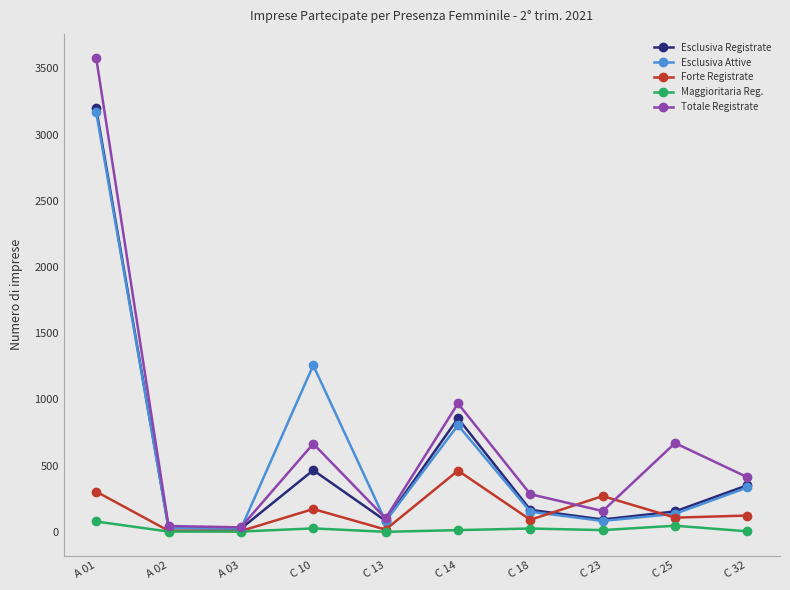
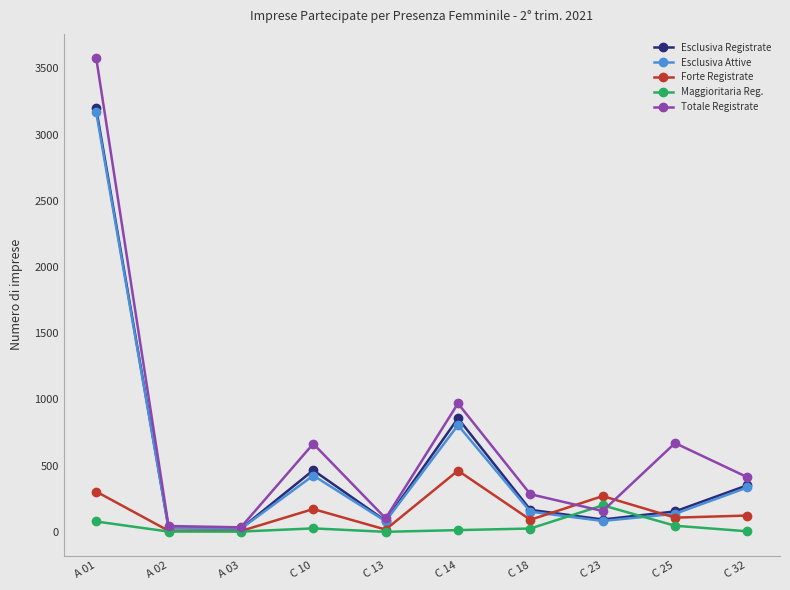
Esclusiva Attive, C 10: 1260 -> 430
Maggioritaria Reg., C 23: 10 -> 200
